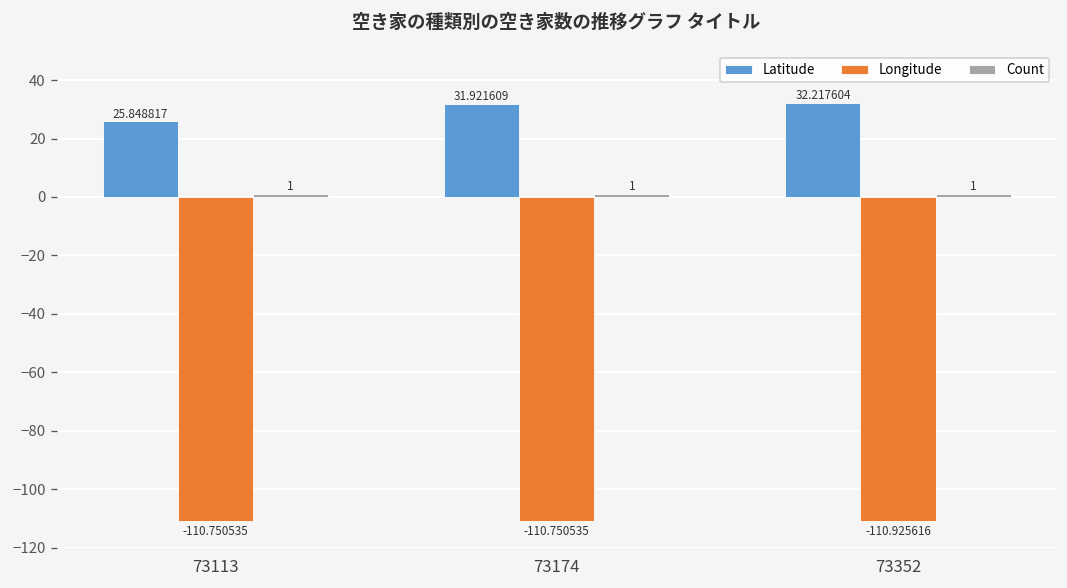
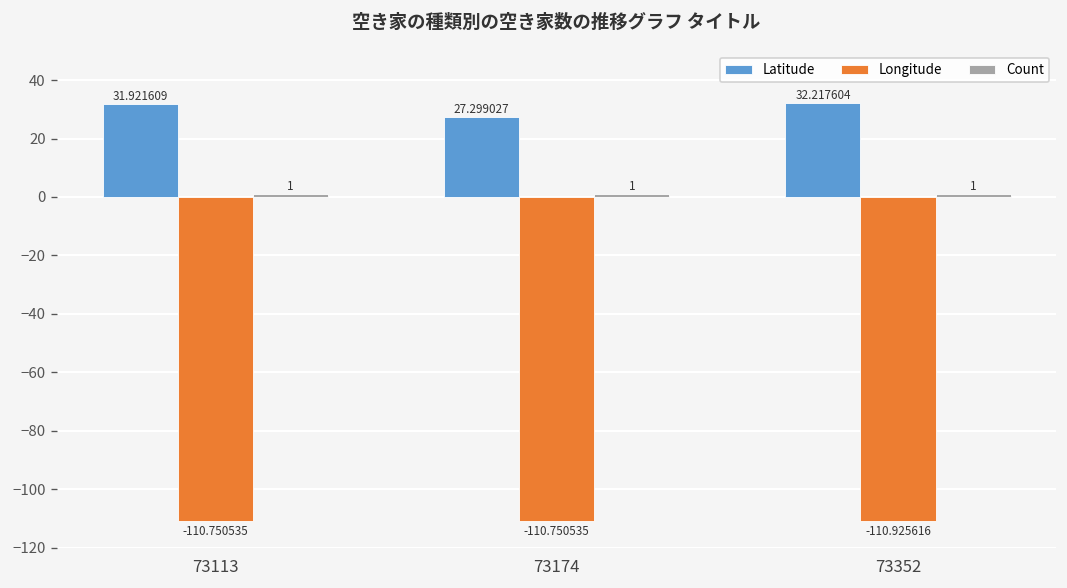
Latitude, 73113: 25.848817 -> 31.921609
Latitude, 73174: 31.921609 -> 27.299027
